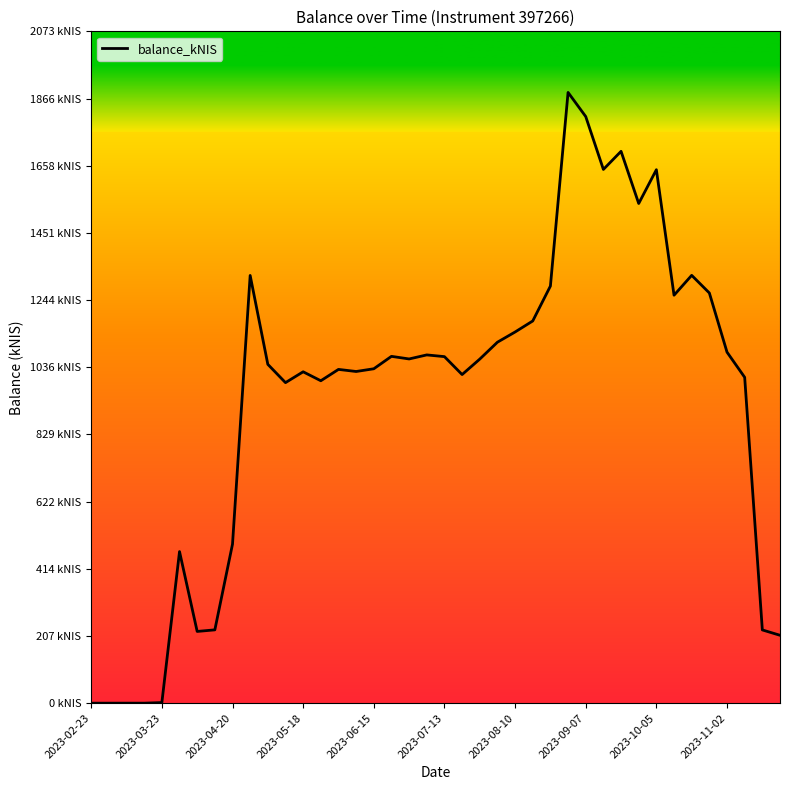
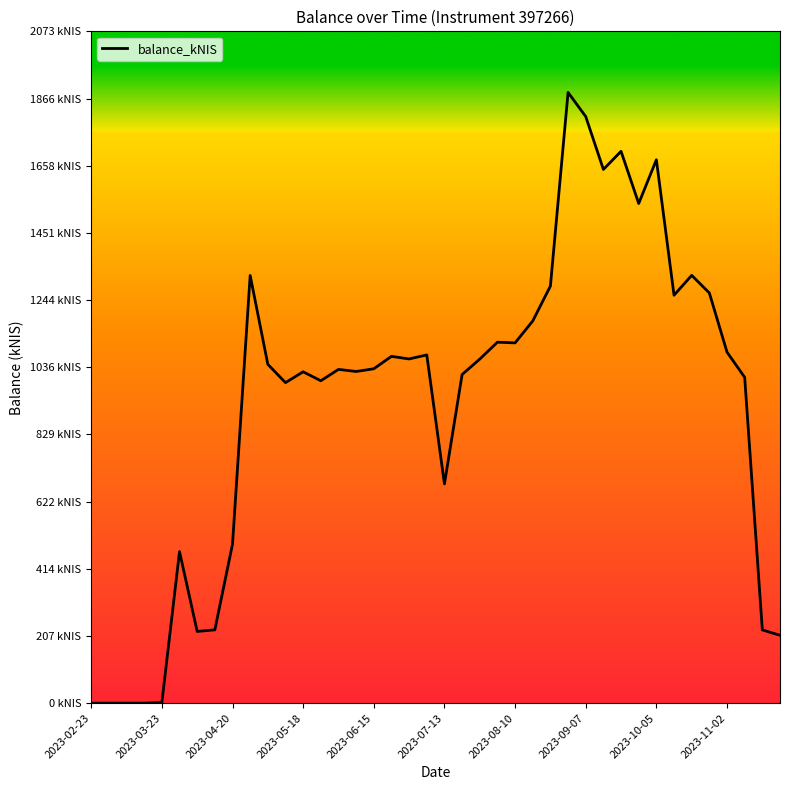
2023-07-13: 1070 kNIS -> 680 kNIS
2023-08-10: 1150 kNIS -> 1110 kNIS
2023-10-05: 1650 kNIS -> 1680 kNIS
